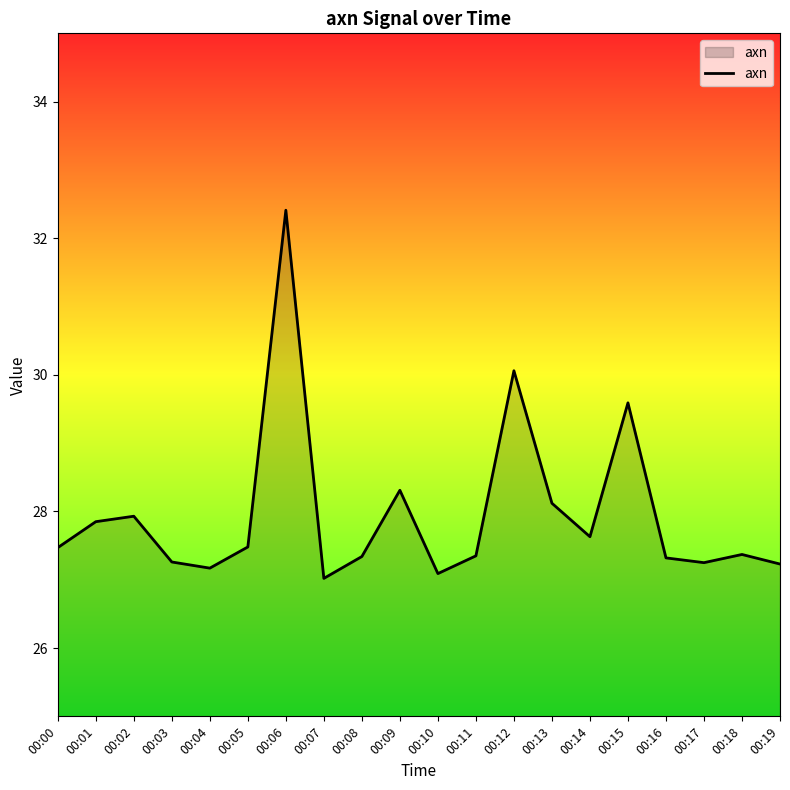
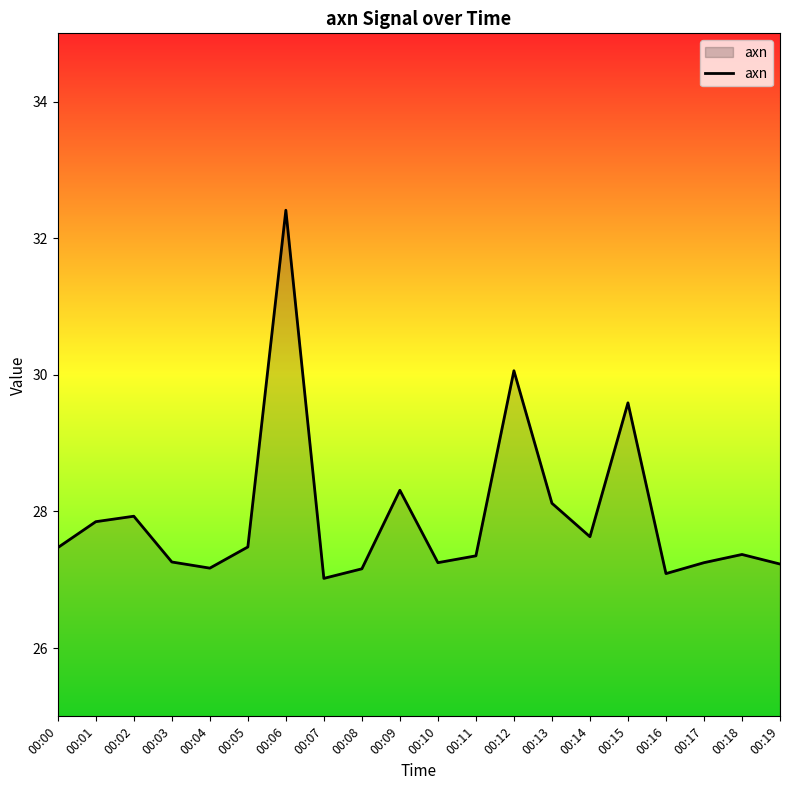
00:08: 27.3 -> 27.2
00:10: 27.1 -> 27.3
00:16: 27.3 -> 27.1
